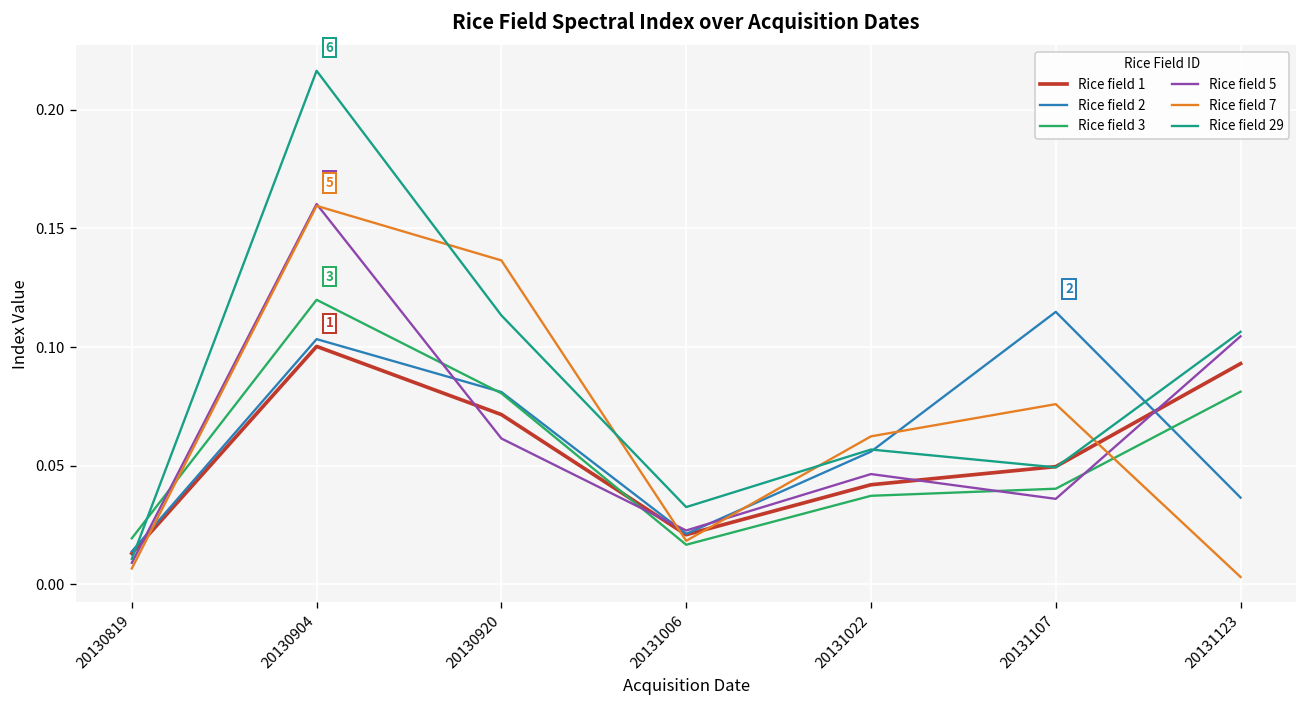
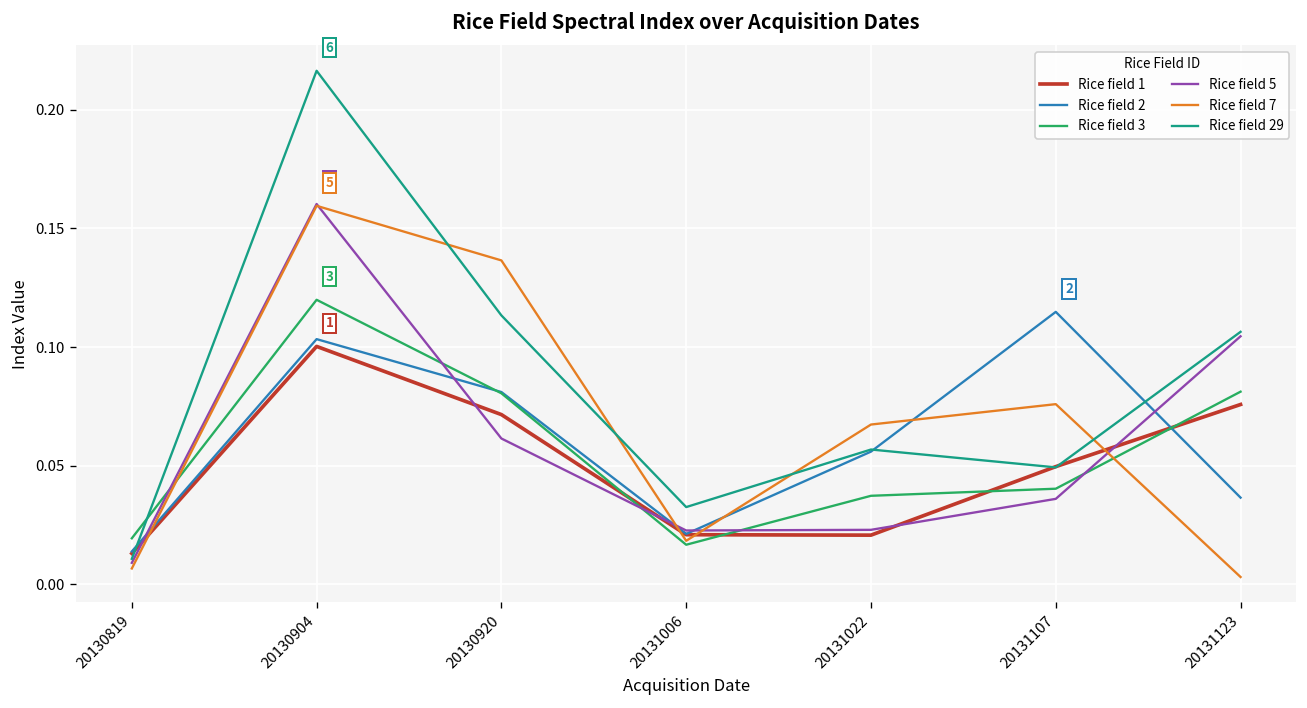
Rice field 1, 20131022: 0.042 -> 0.021
Rice field 5, 20131022: 0.046 -> 0.023
Rice field 7, 20131022: 0.062 -> 0.067
Rice field 1, 20131123: 0.093 -> 0.076
